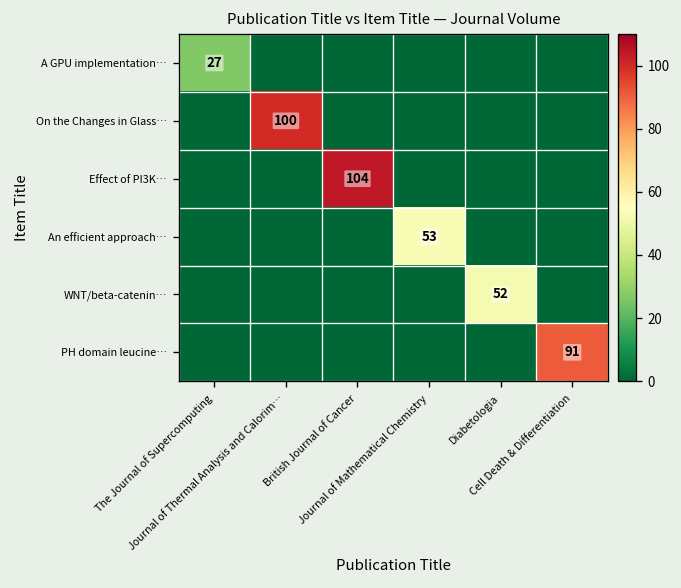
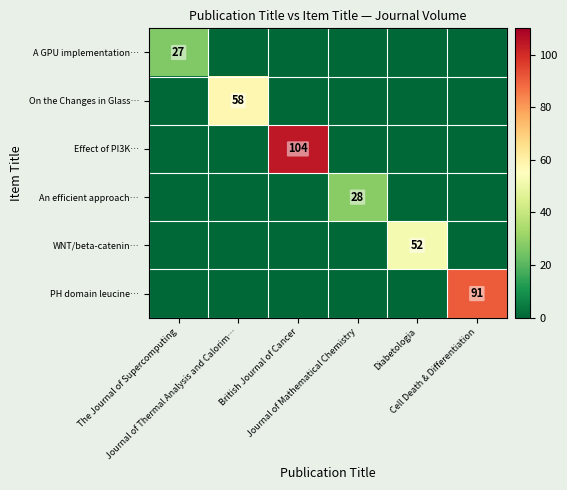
On the Changes in Glass…, Journal of Thermal Analysis and Calorim…: 100 -> 58
An efficient approach…, Journal of Mathematical Chemistry: 53 -> 28
